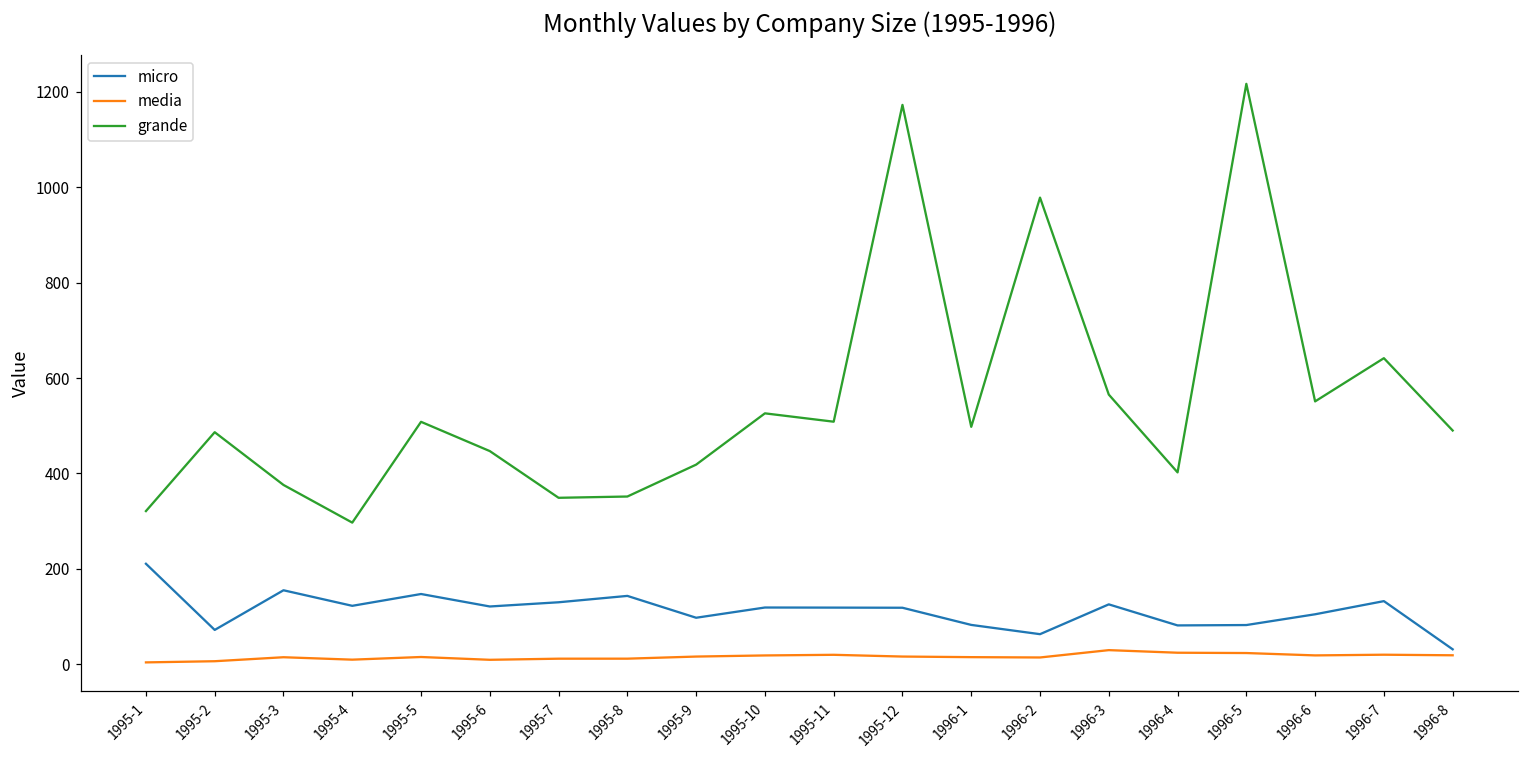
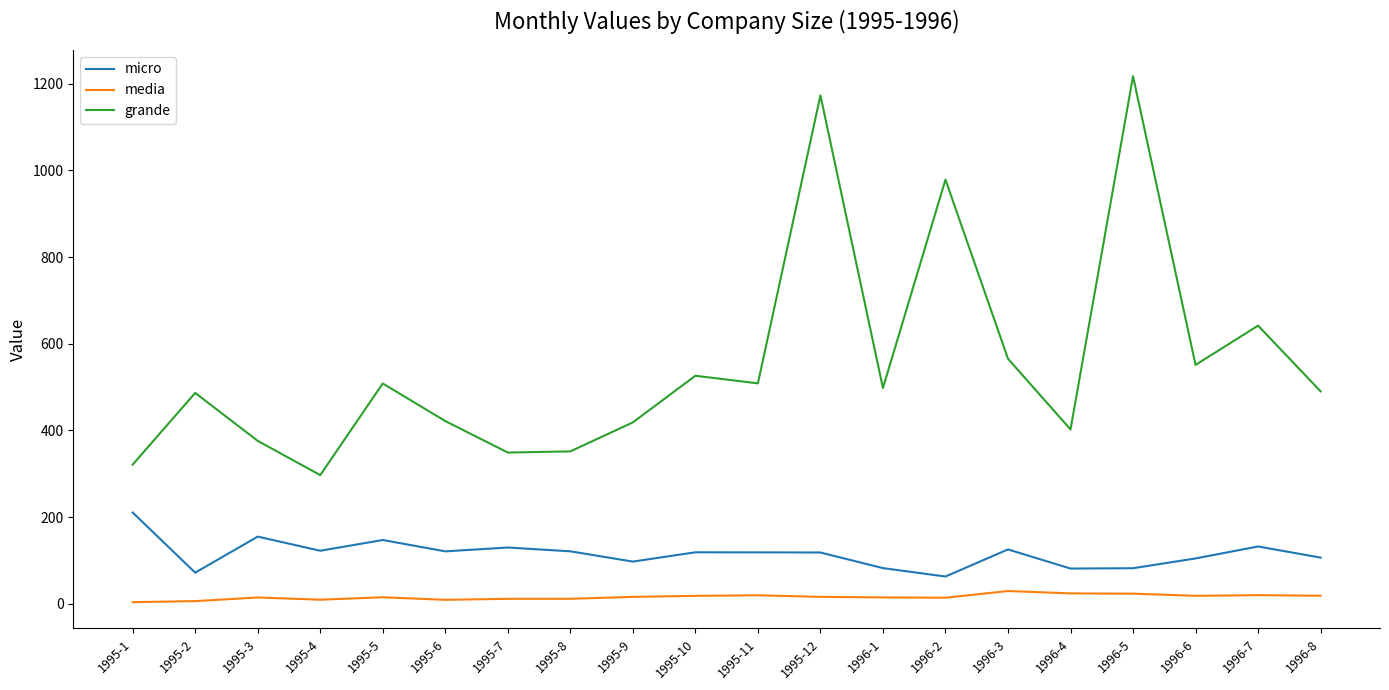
grande, 1995-6: 450 -> 420
micro, 1995-8: 140 -> 120
micro, 1996-8: 30 -> 110
